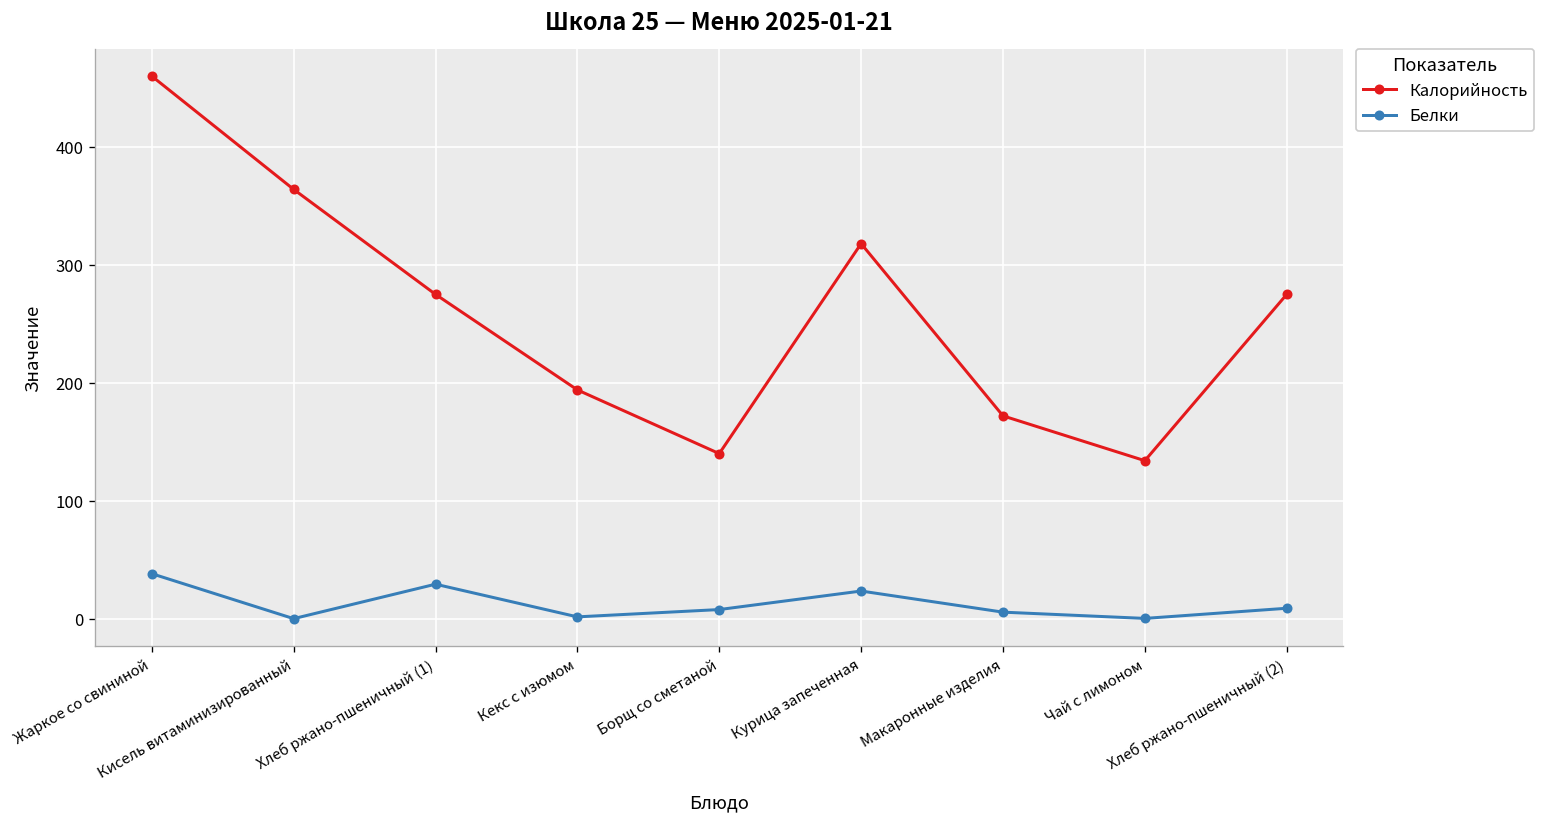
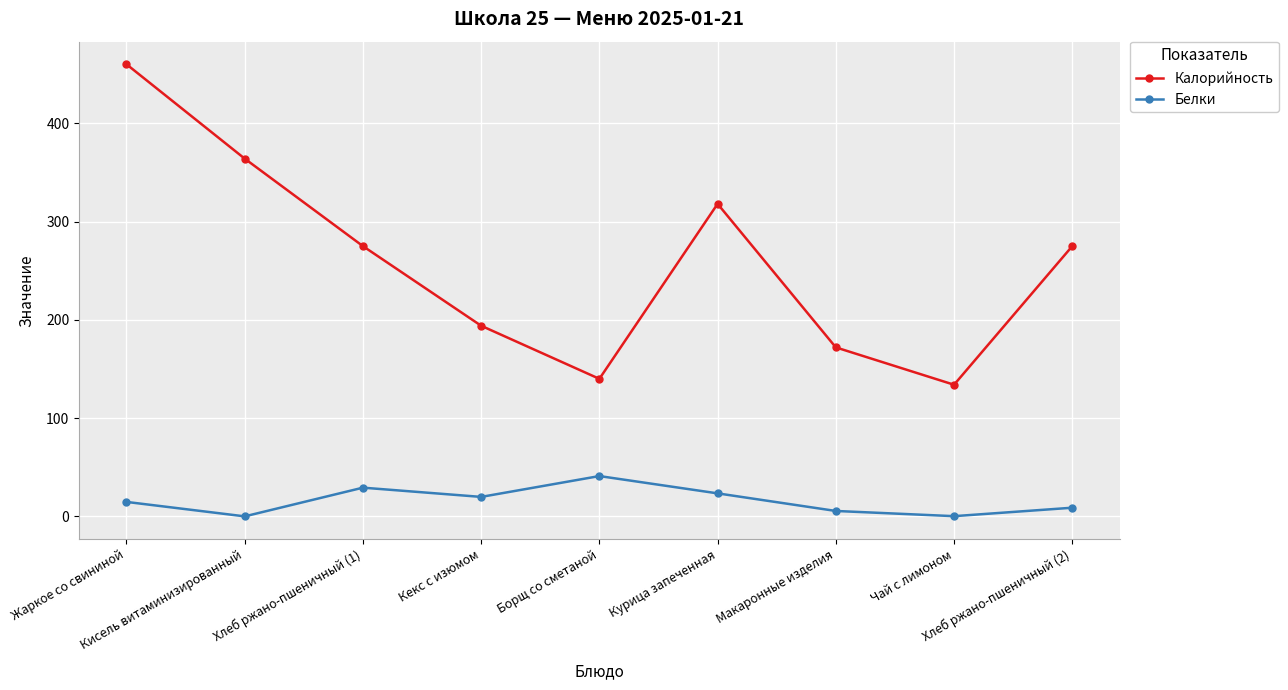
Белки, Жаркое со свининой: 40 -> 10
Белки, Кекс с изюмом: 0 -> 20
Белки, Борщ со сметаной: 10 -> 40
